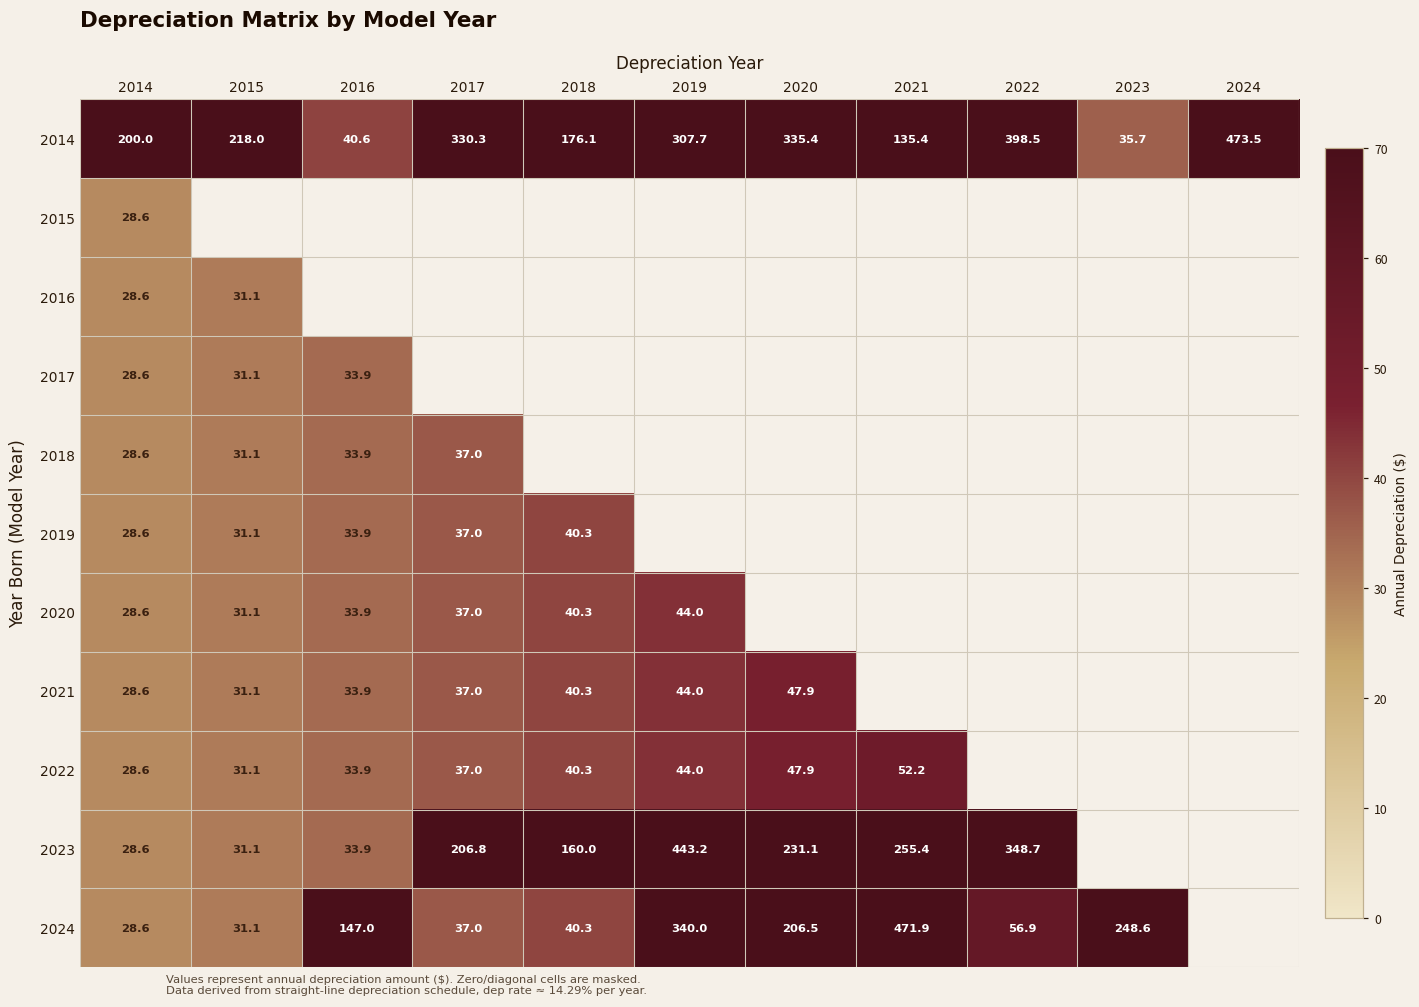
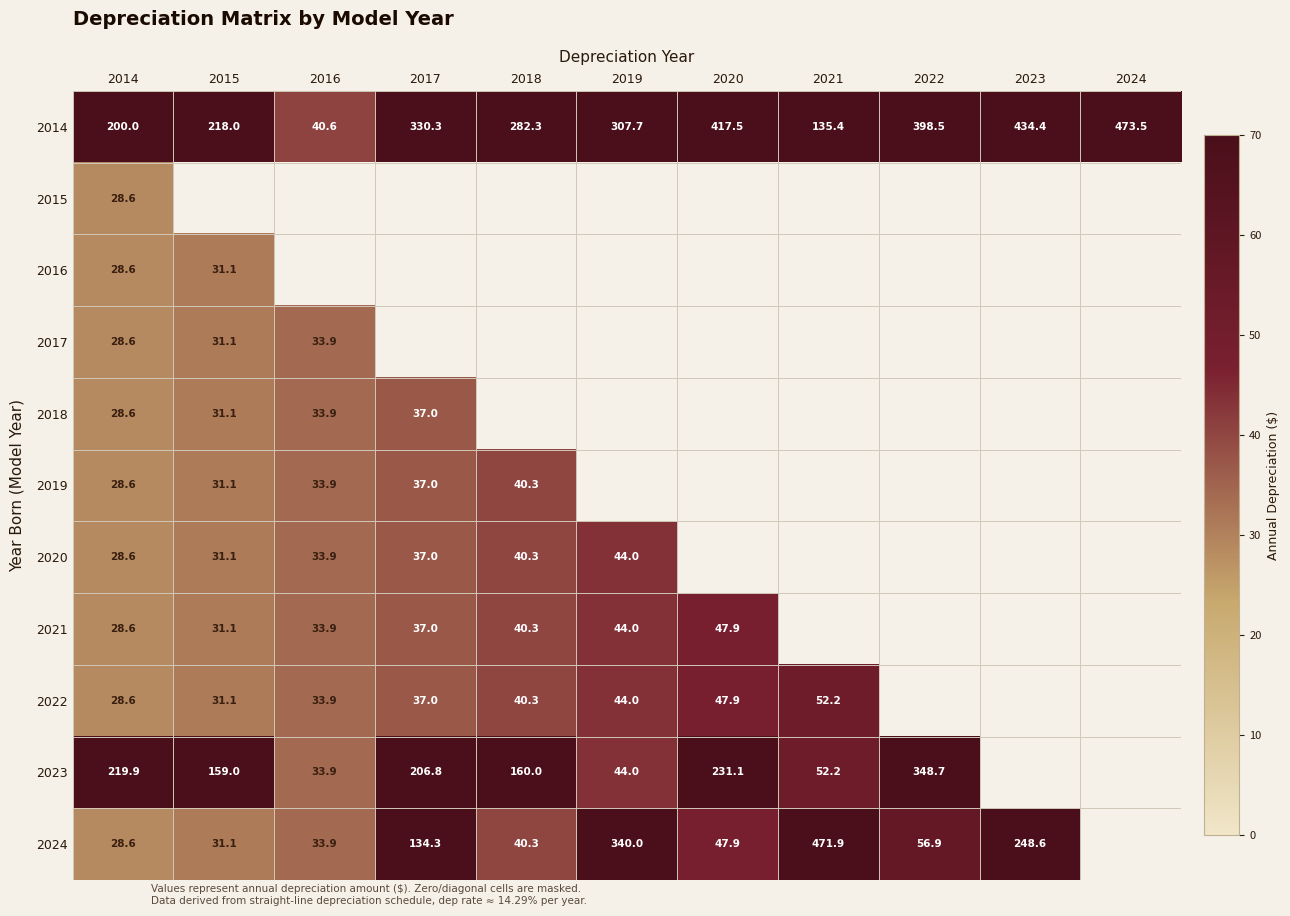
2014, 2018: 176.1 -> 282.3
2014, 2020: 335.4 -> 417.5
2014, 2023: 35.7 -> 434.4
2023, 2014: 28.6 -> 219.9
2023, 2015: 31.1 -> 159.0
2023, 2019: 443.2 -> 44.0
2023, 2021: 255.4 -> 52.2
2024, 2016: 147.0 -> 33.9
2024, 2017: 37.0 -> 134.3
2024, 2020: 206.5 -> 47.9
